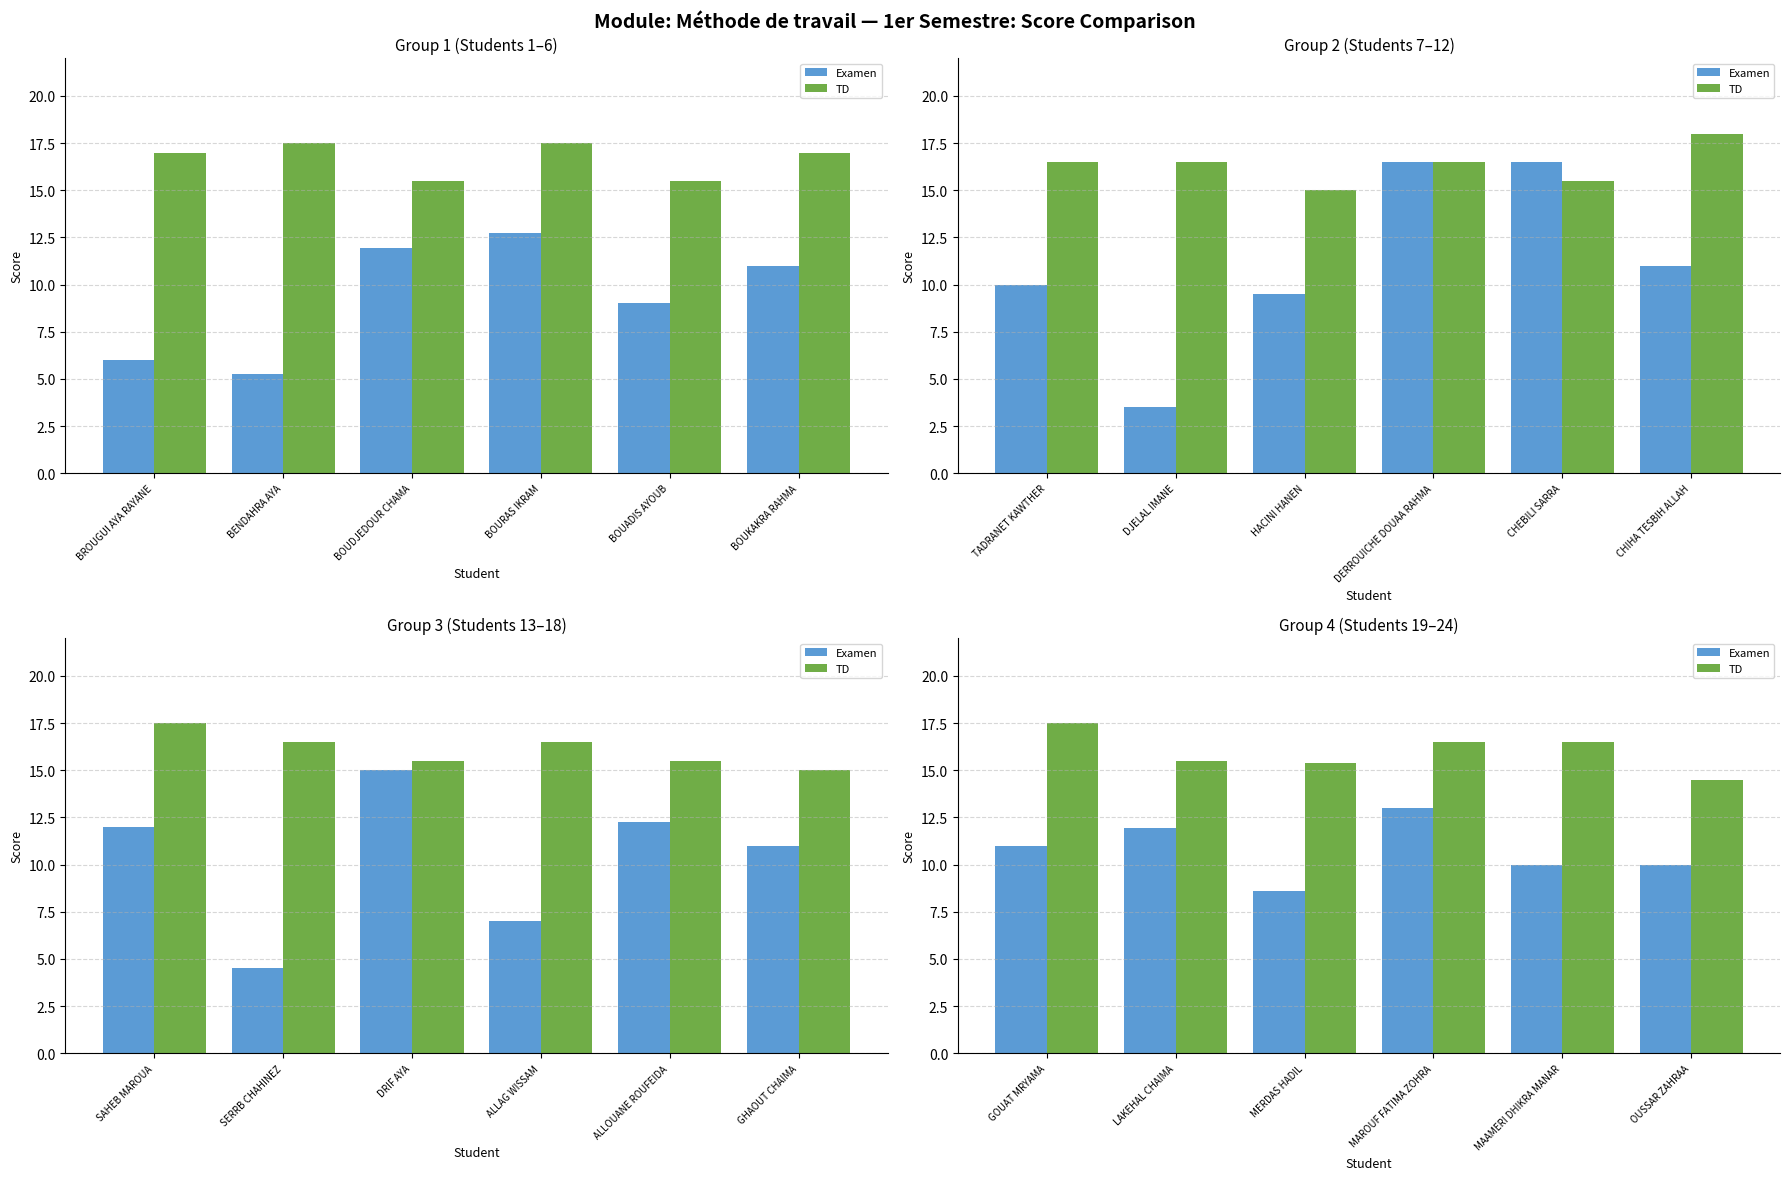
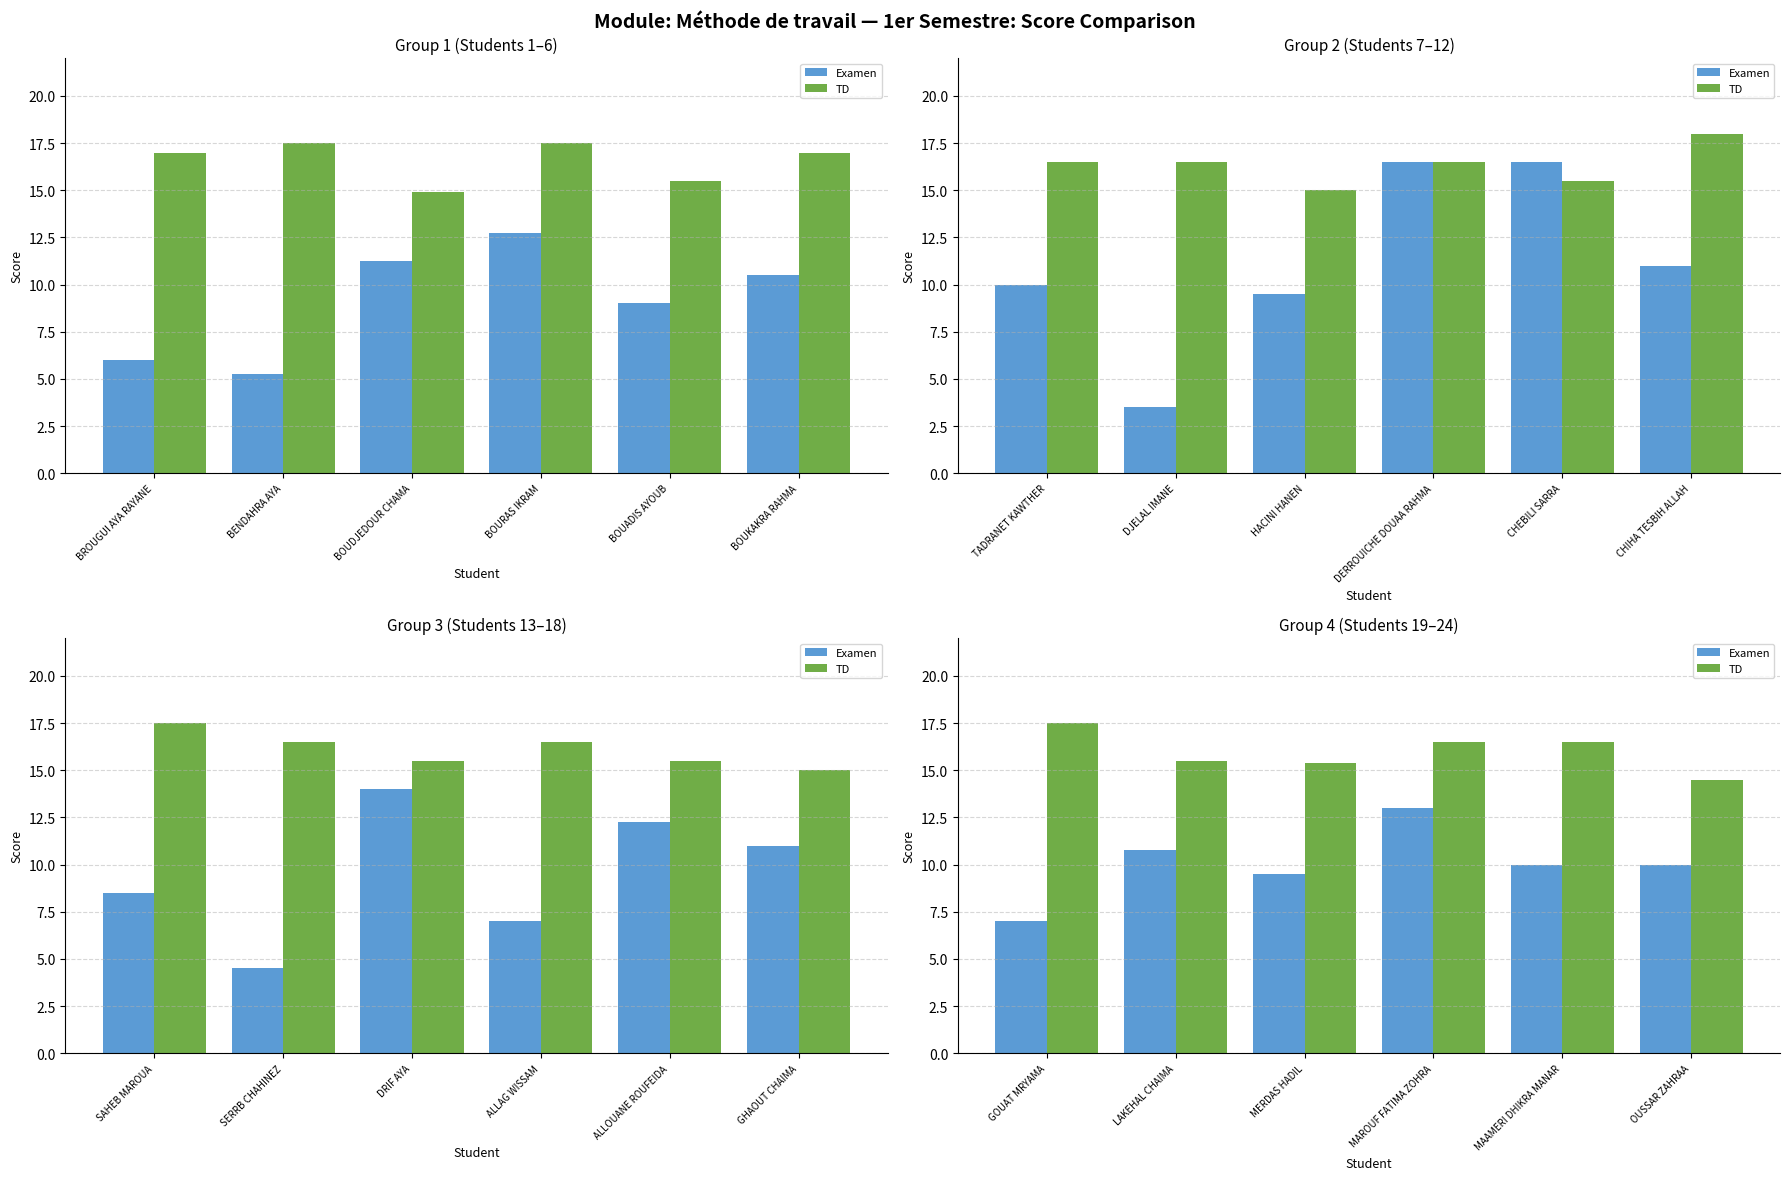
Group 1 (Students 1–6), Examen, BOUDJEDOUR CHAMA: 11.9 -> 11.3
Group 1 (Students 1–6), TD, BOUDJEDOUR CHAMA: 15.5 -> 14.9
Group 1 (Students 1–6), Examen, BOUKAKRA RAHMA: 11.0 -> 10.5
Group 3 (Students 13–18), Examen, SAHEB MAROUA: 12.0 -> 8.5
Group 3 (Students 13–18), Examen, DRIF AYA: 15 -> 14
Group 4 (Students 19–24), Examen, GOUAT MRYAMA: 11 -> 7
Group 4 (Students 19–24), Examen, LAKEHAL CHAIMA: 11.9 -> 10.8
Group 4 (Students 19–24), Examen, MERDAS HADIL: 8.6 -> 9.5
